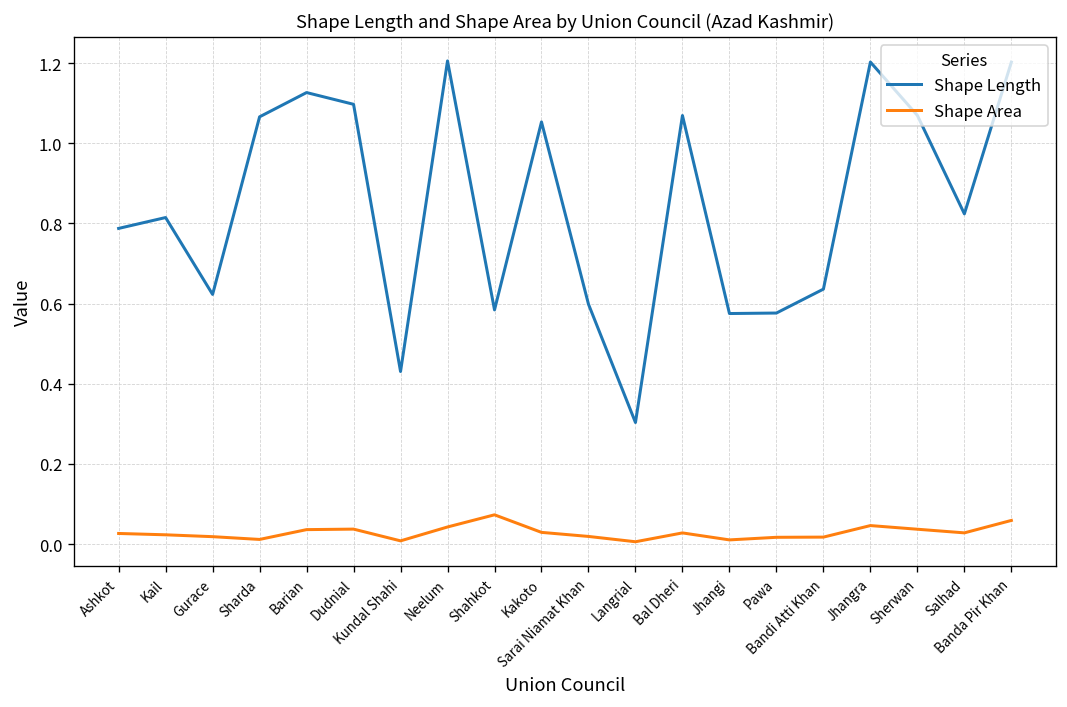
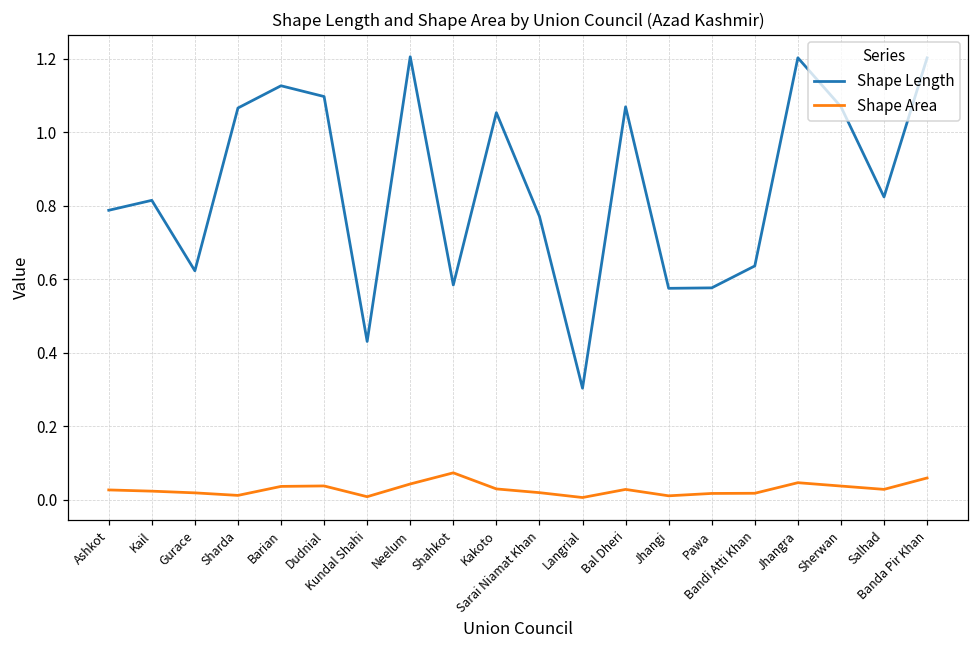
Shape Length, Sarai Niamat Khan: 0.60 -> 0.77
